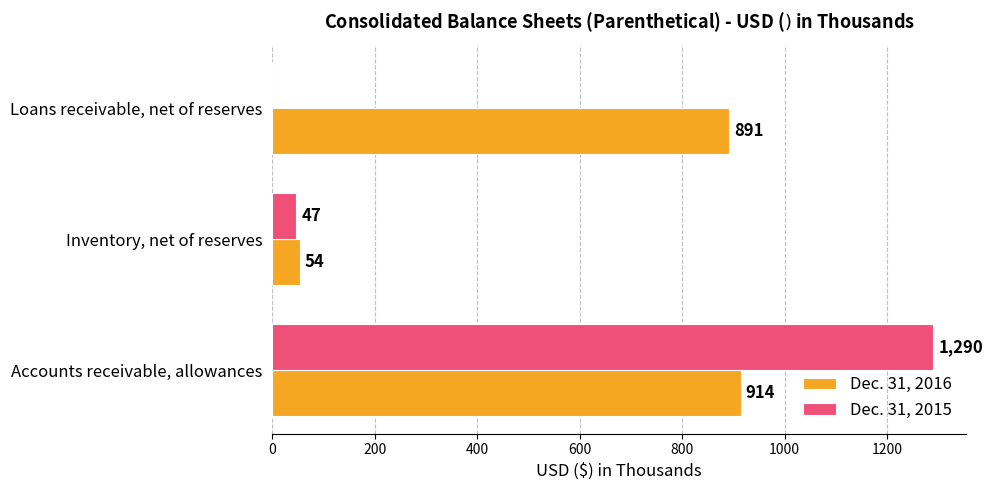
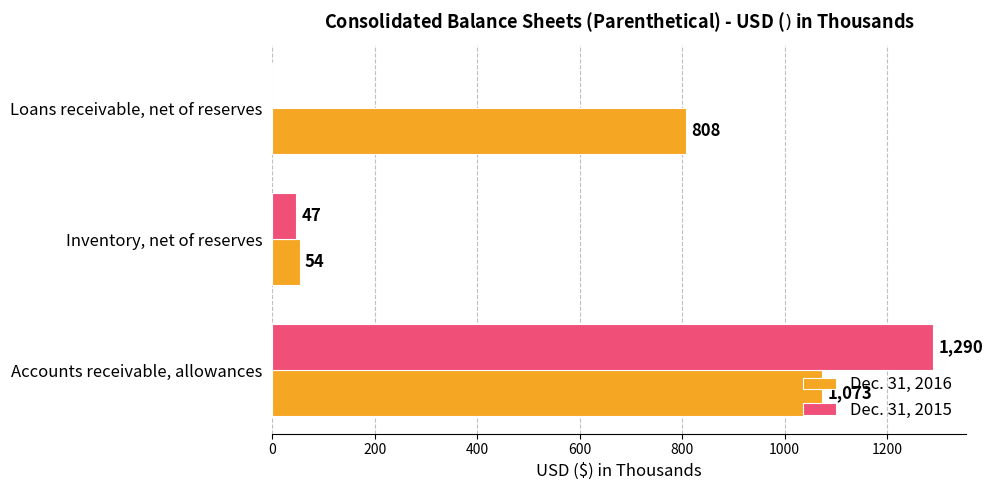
Dec. 31, 2016, Loans receivable, net of reserves: 891 -> 808
Dec. 31, 2016, Accounts receivable, allowances: 914 -> 1,073
